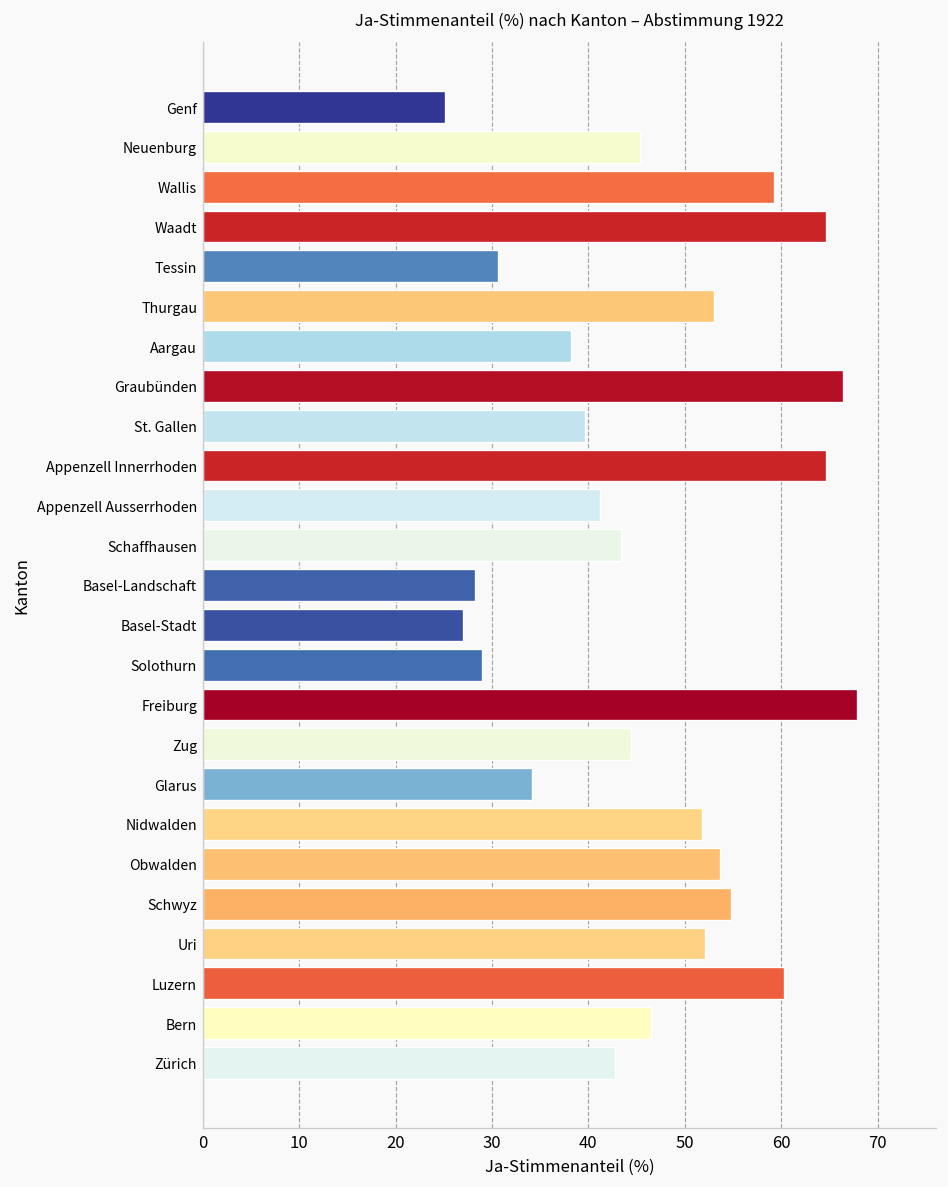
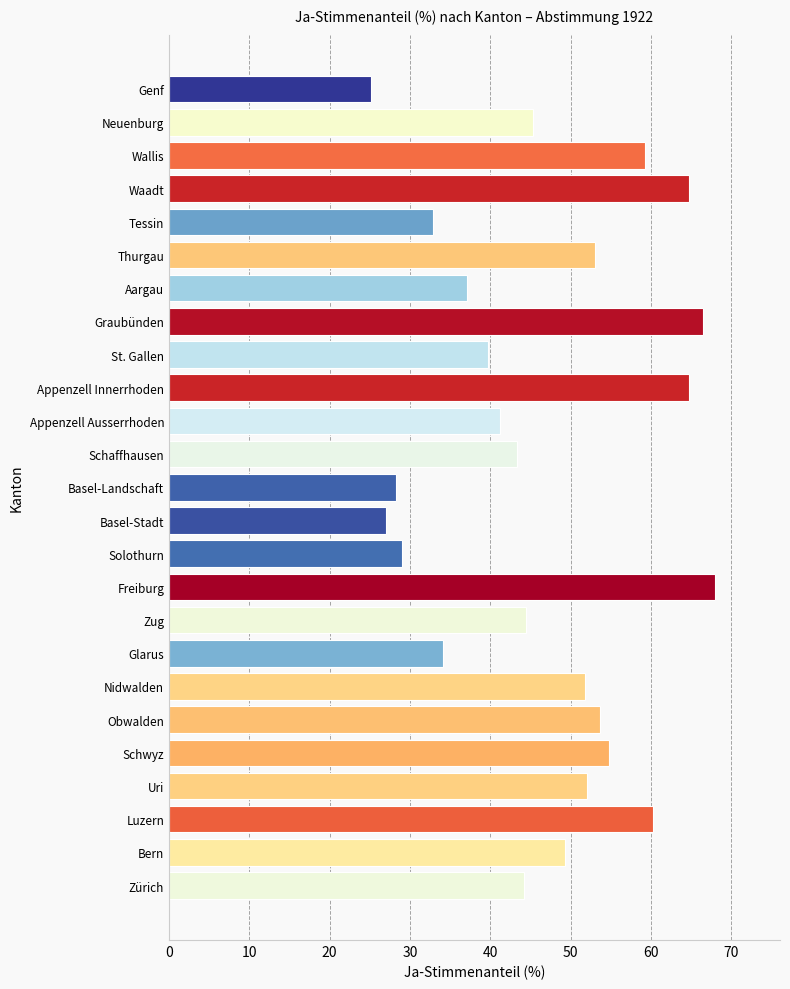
Tessin: 31 -> 33
Aargau: 38 -> 37
Bern: 47 -> 49
Zürich: 43 -> 44
